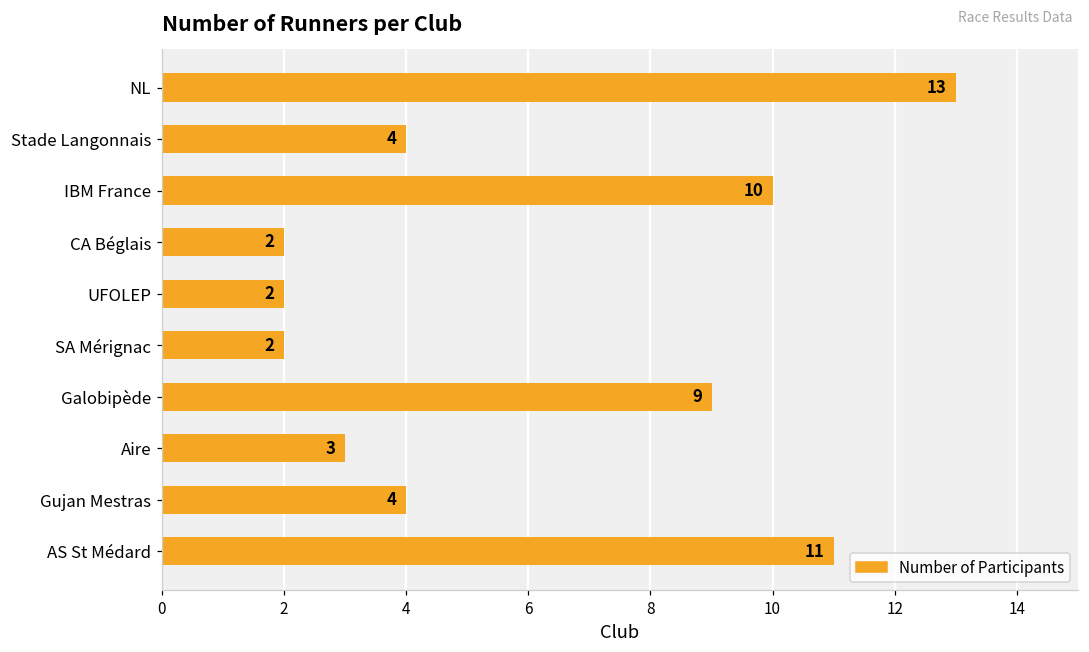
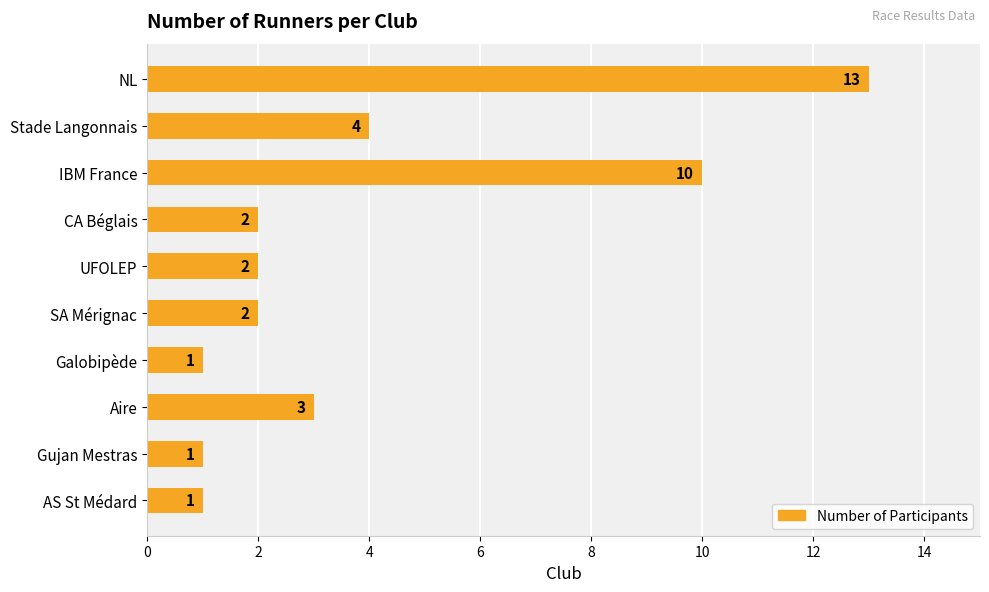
Galobipède: 9 -> 1
Gujan Mestras: 4 -> 1
AS St Médard: 11 -> 1
